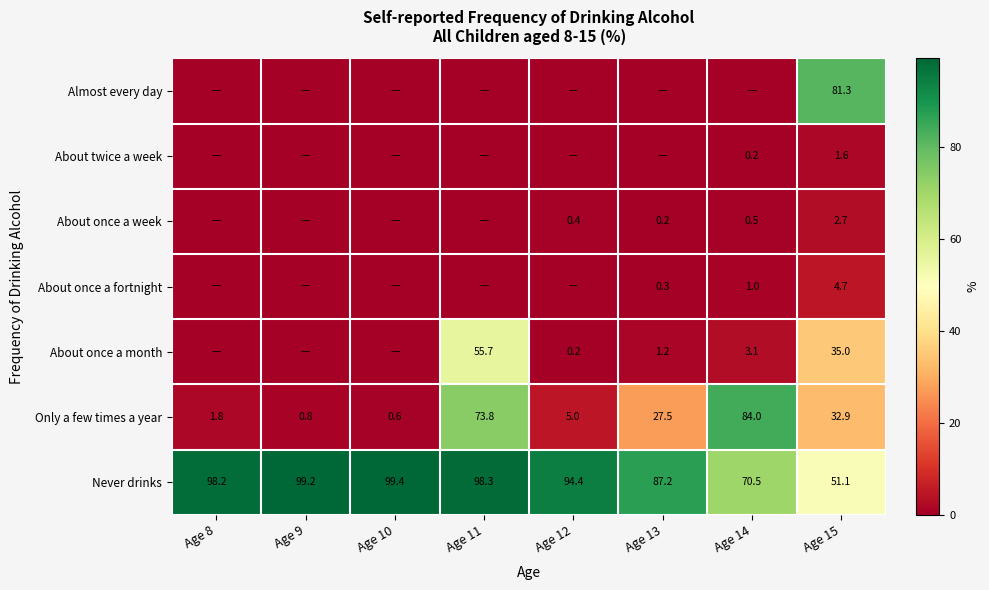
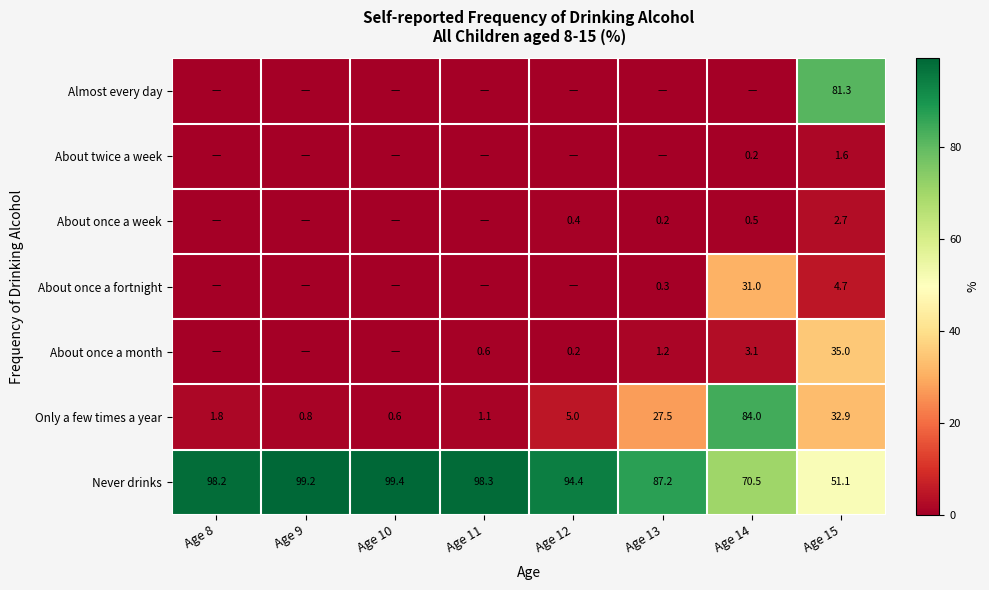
About once a fortnight, Age 14: 1.0 -> 31.0
About once a month, Age 11: 55.7 -> 0.6
Only a few times a year, Age 11: 73.8 -> 1.1
